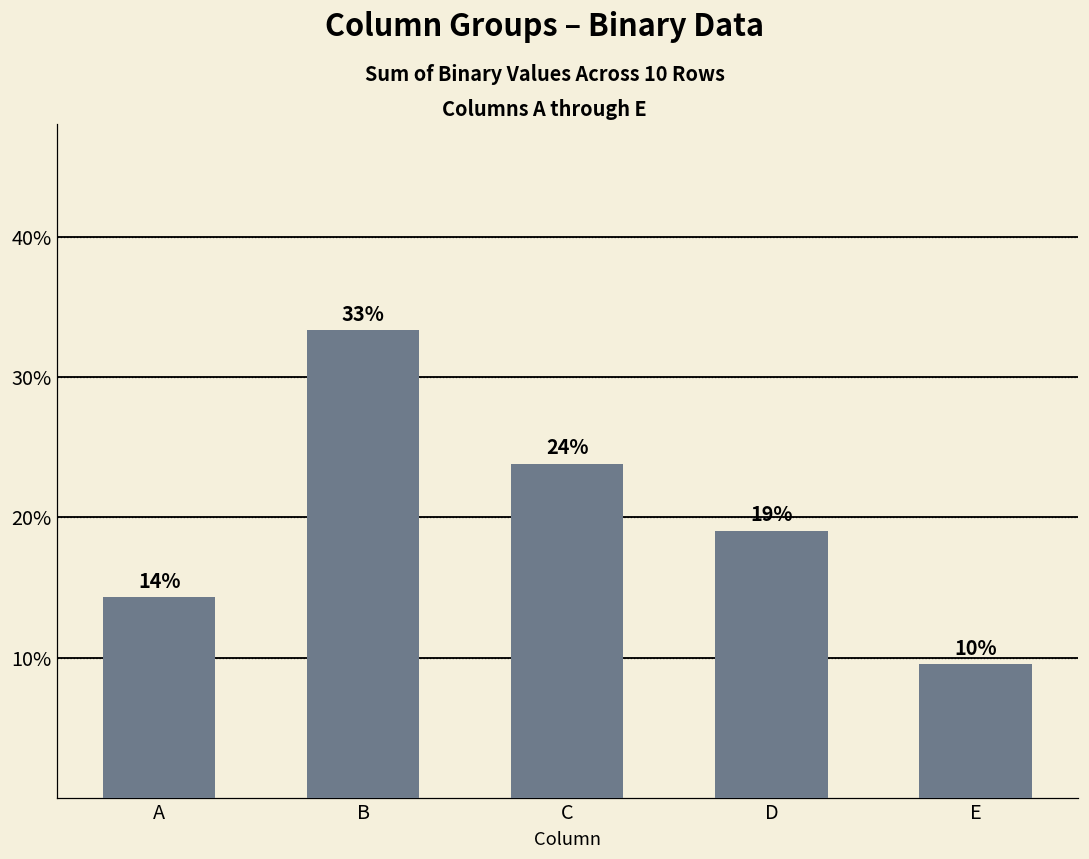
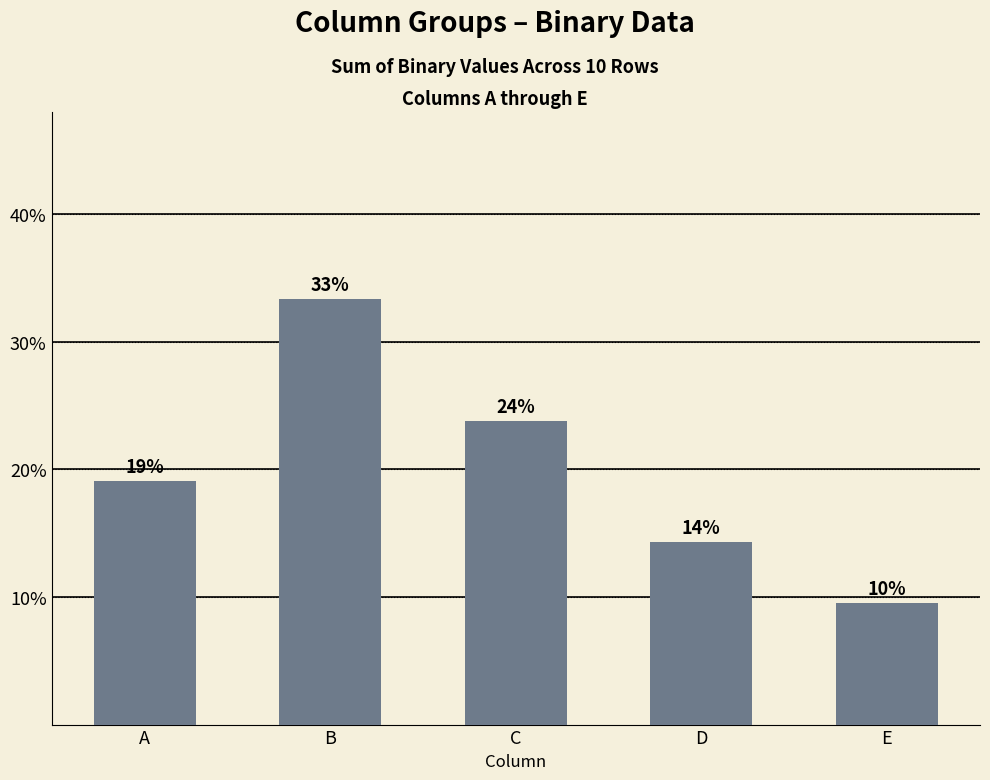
A: 14% -> 19%
D: 19% -> 14%
